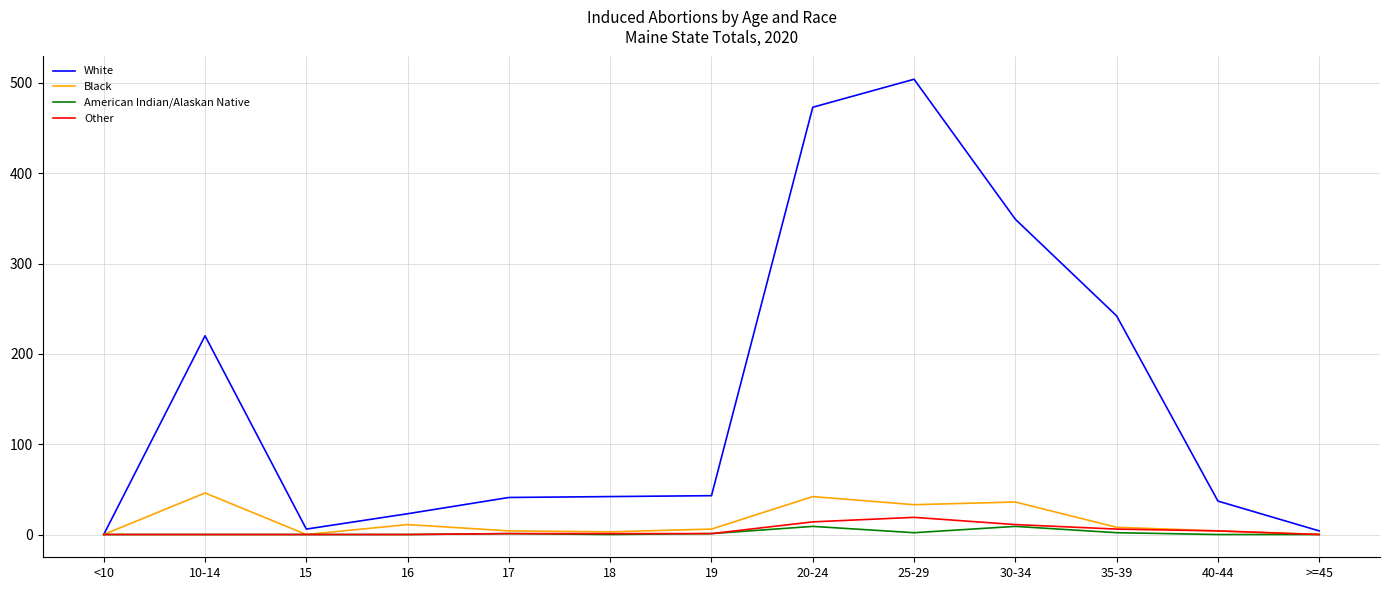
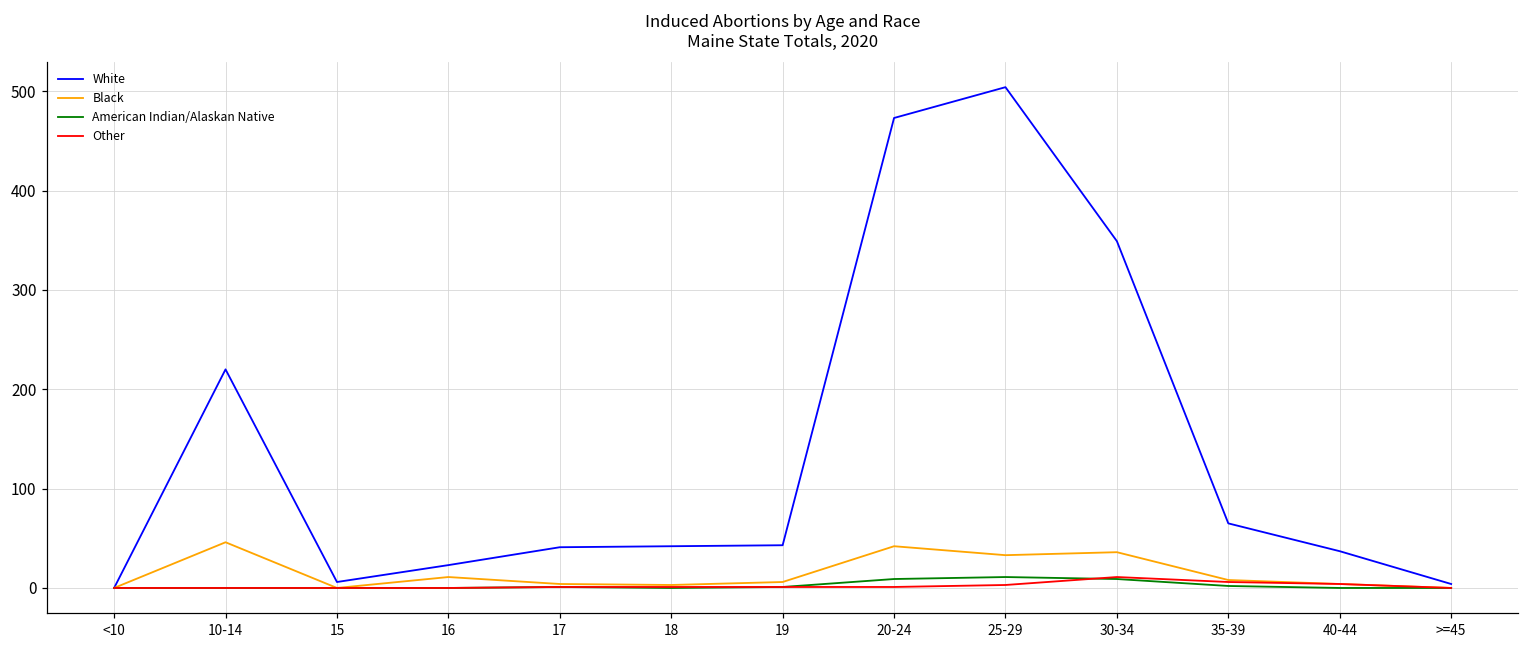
Other, 20-24: 10 -> 0
American Indian/Alaskan Native, 25-29: 0 -> 10
Other, 25-29: 20 -> 0
White, 35-39: 240 -> 70
